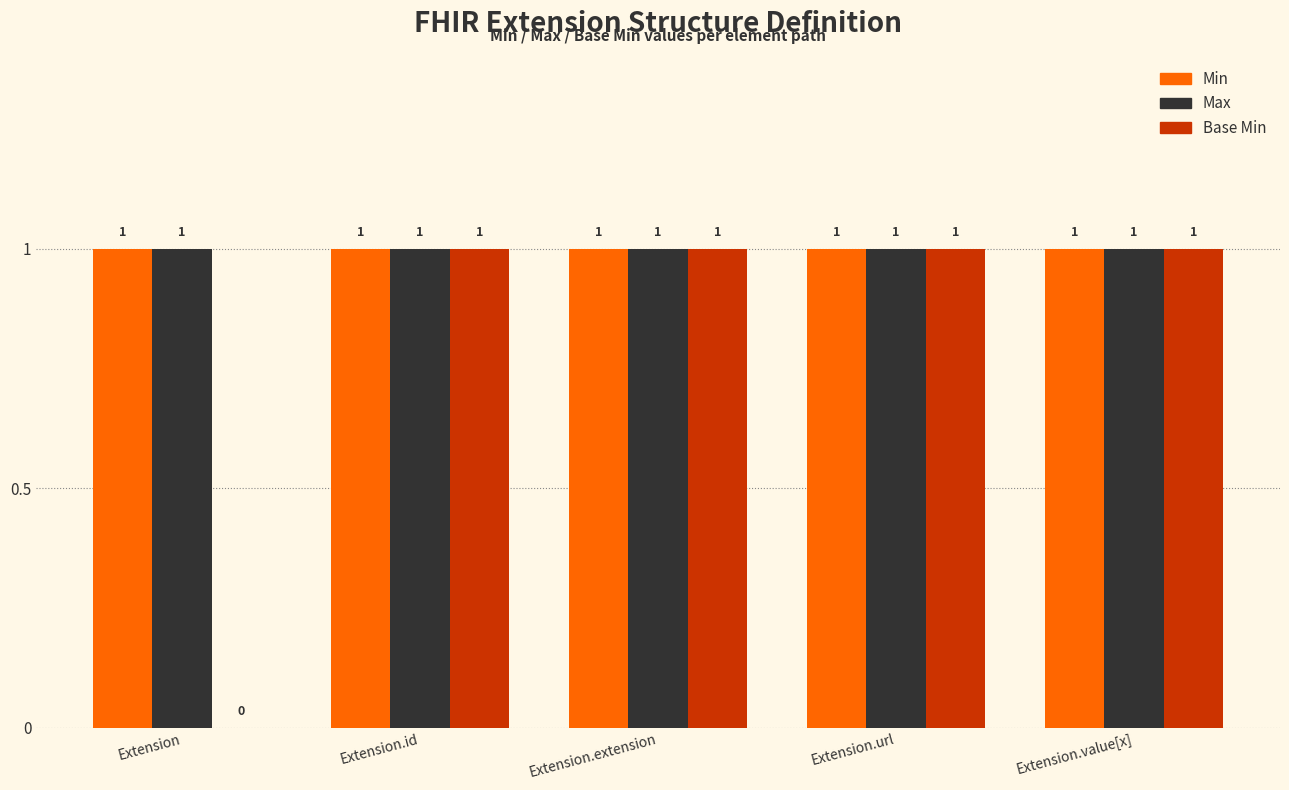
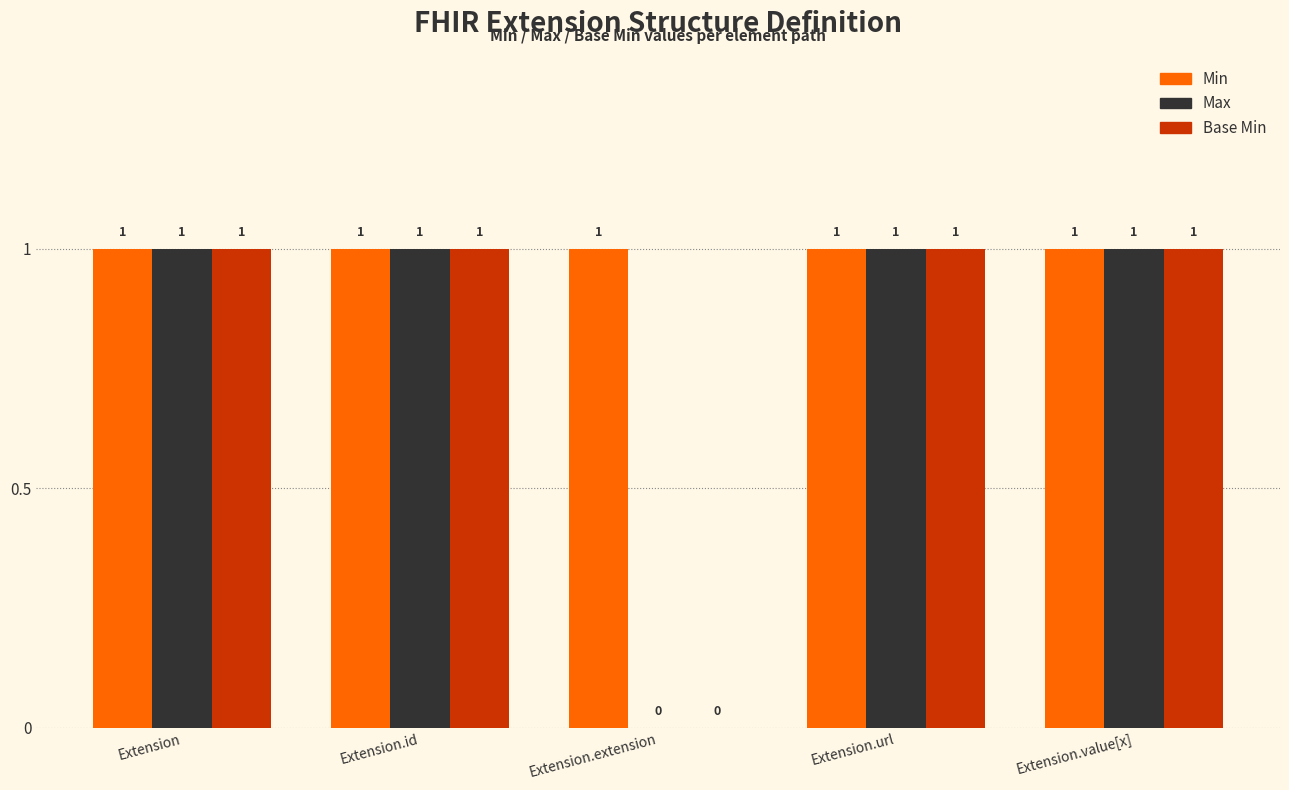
Base Min, Extension: 0 -> 1
Max, Extension.extension: 1 -> 0
Base Min, Extension.extension: 1 -> 0
